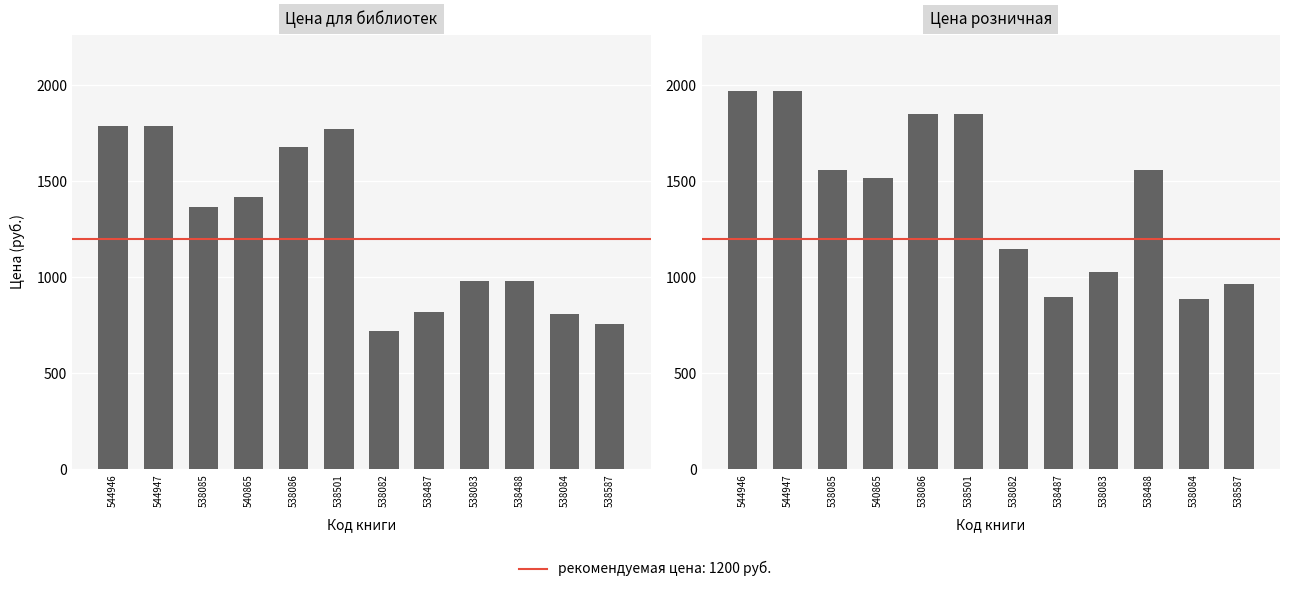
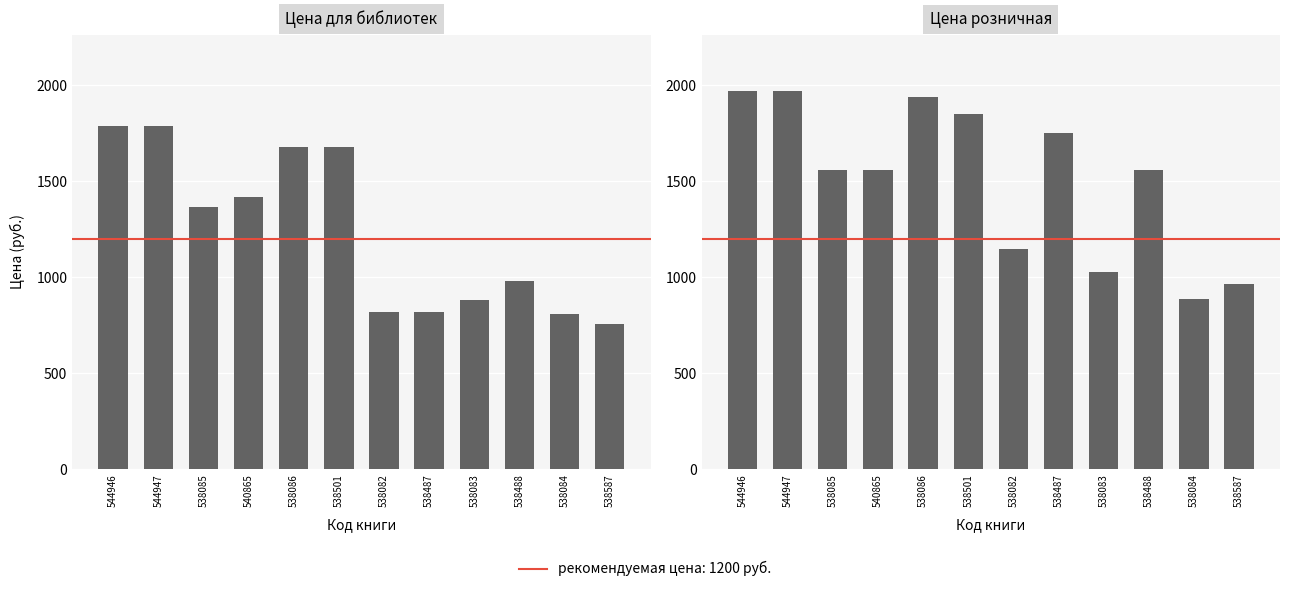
Цена для библиотек, 538501: 1770 -> 1680
Цена для библиотек, 538082: 720 -> 820
Цена для библиотек, 538083: 980 -> 880
Цена розничная, 540865: 1520 -> 1560
Цена розничная, 538086: 1850 -> 1940
Цена розничная, 538487: 900 -> 1750
